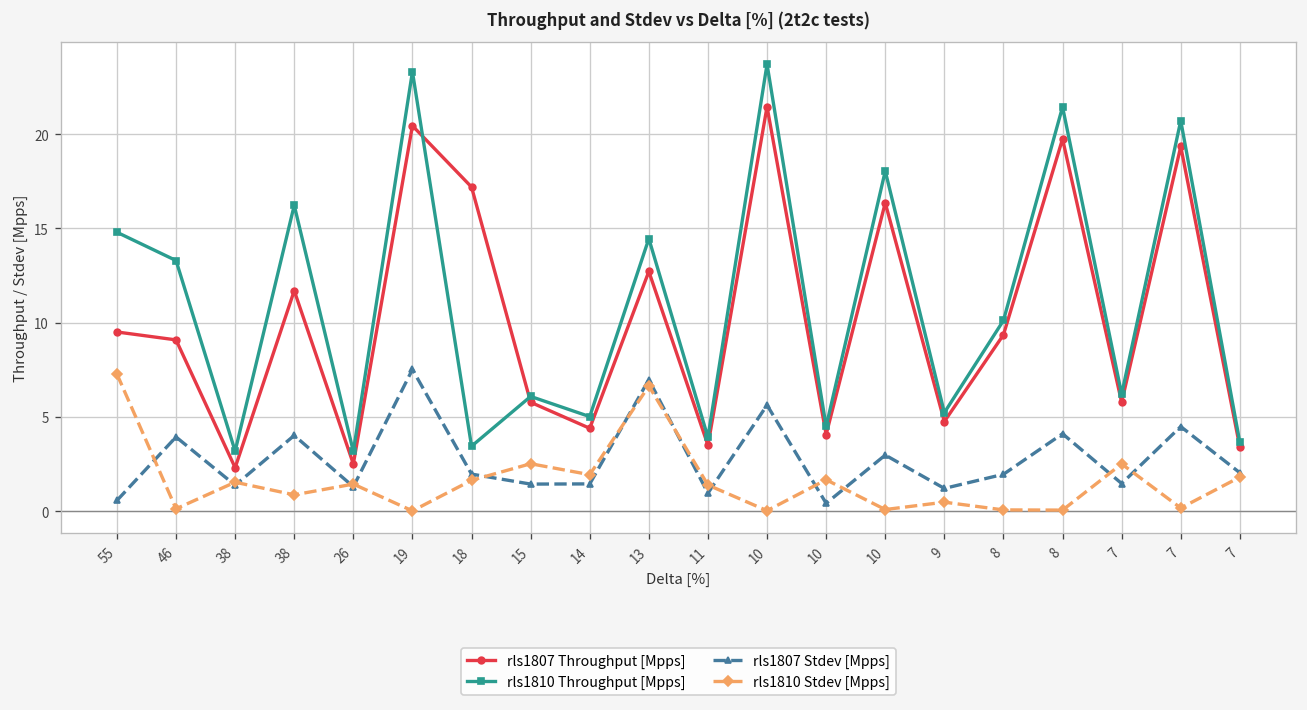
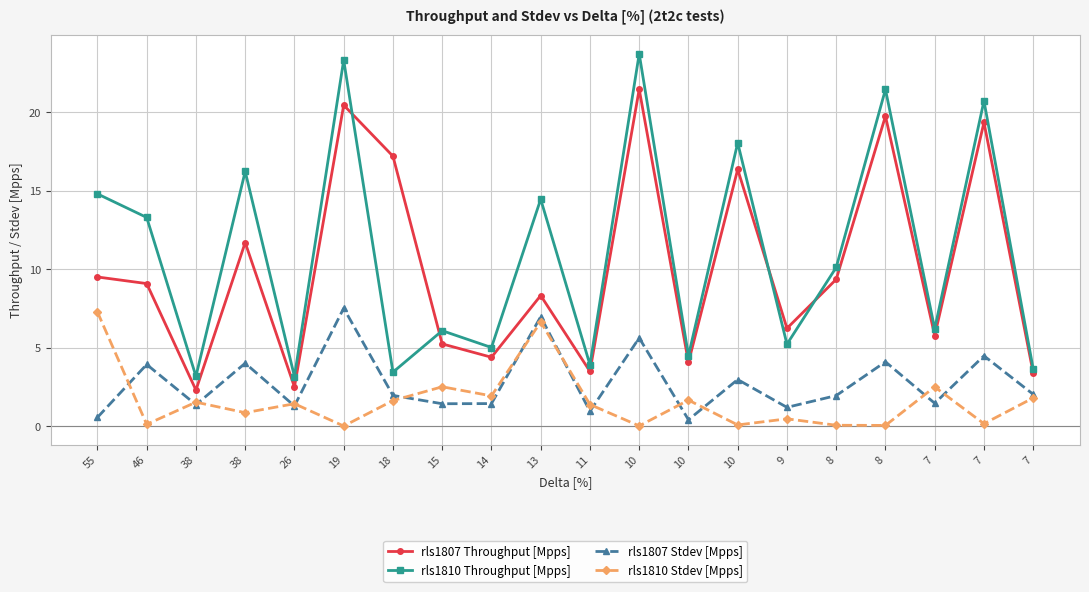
rls1807 Throughput [Mpps], 15: 5.8 -> 5.3
rls1807 Throughput [Mpps], 13: 12.7 -> 8.3
rls1807 Throughput [Mpps], 9: 4.8 -> 6.2
